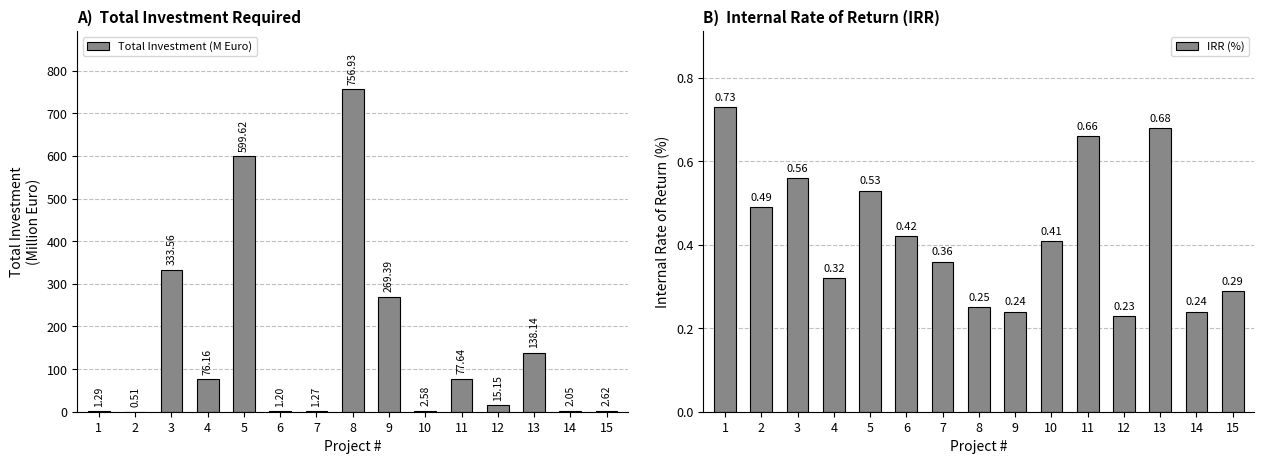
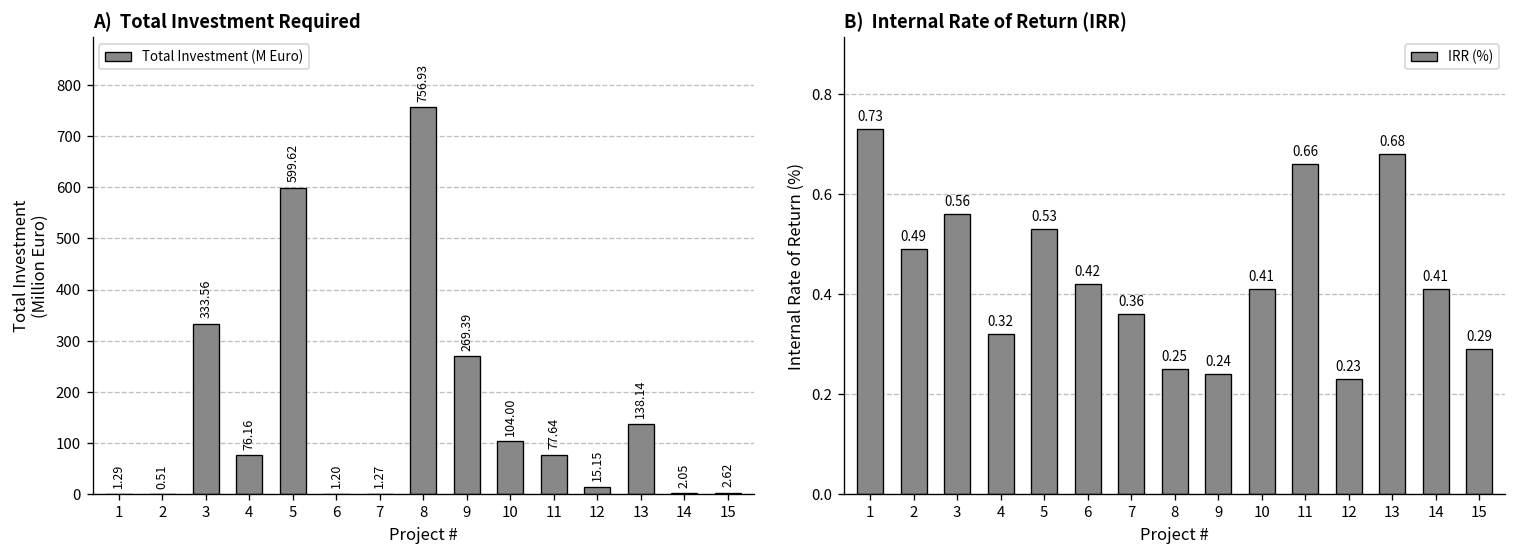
A) Total Investment Required, 10: 2.58 -> 104.00
B) Internal Rate of Return (IRR), 14: 0.24 -> 0.41
